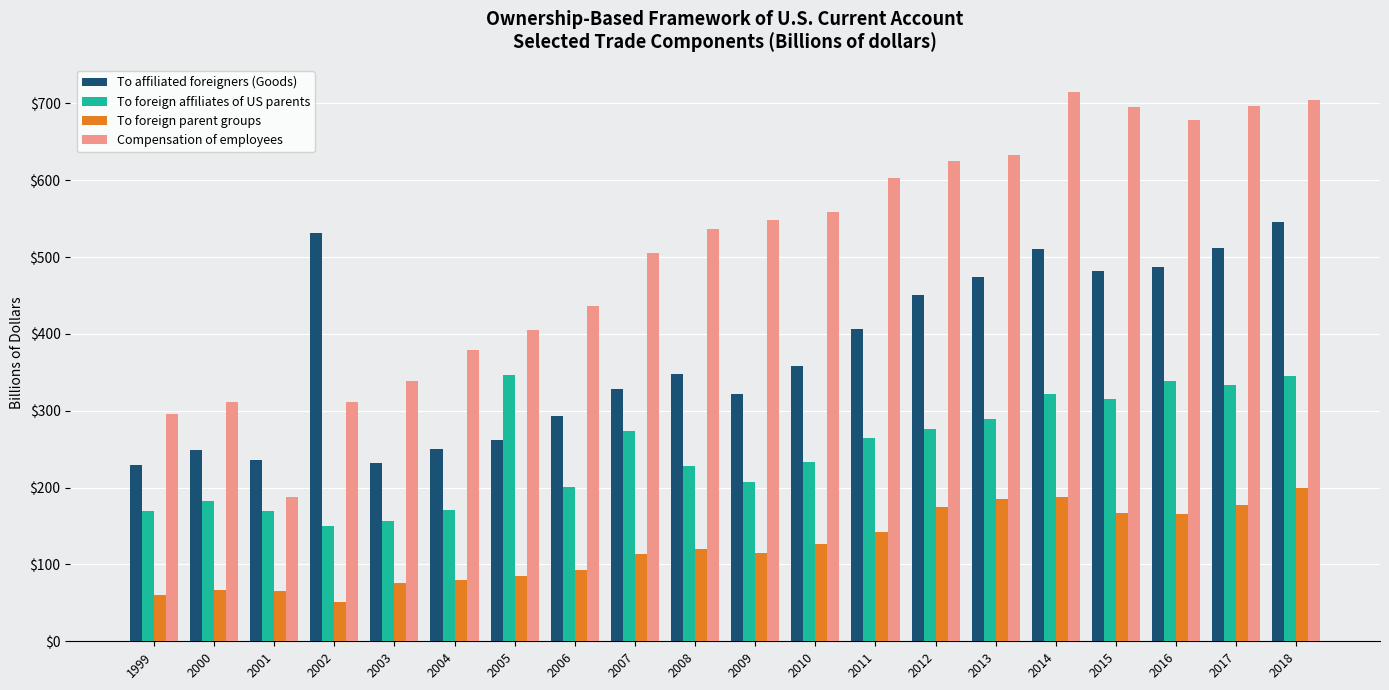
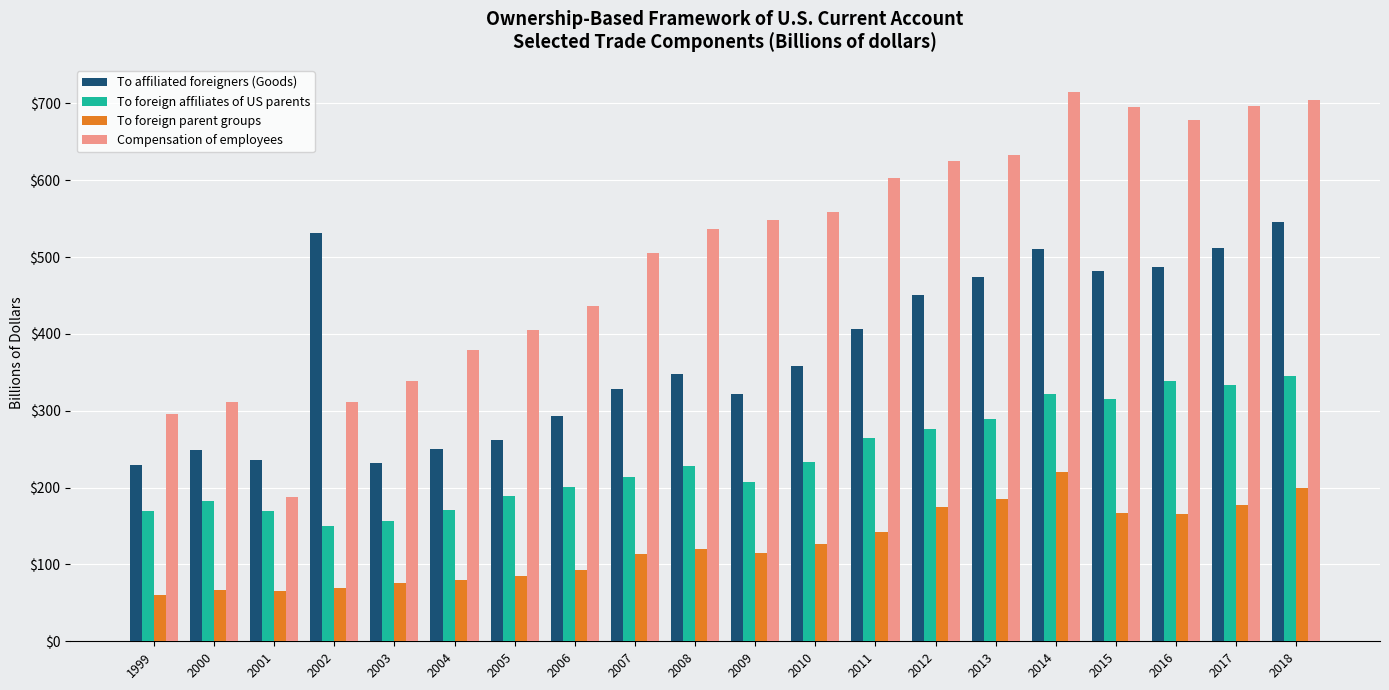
To foreign parent groups, 2002: $50 -> $70
To foreign affiliates of US parents, 2005: $350 -> $190
To foreign affiliates of US parents, 2007: $270 -> $210
To foreign parent groups, 2014: $190 -> $220
